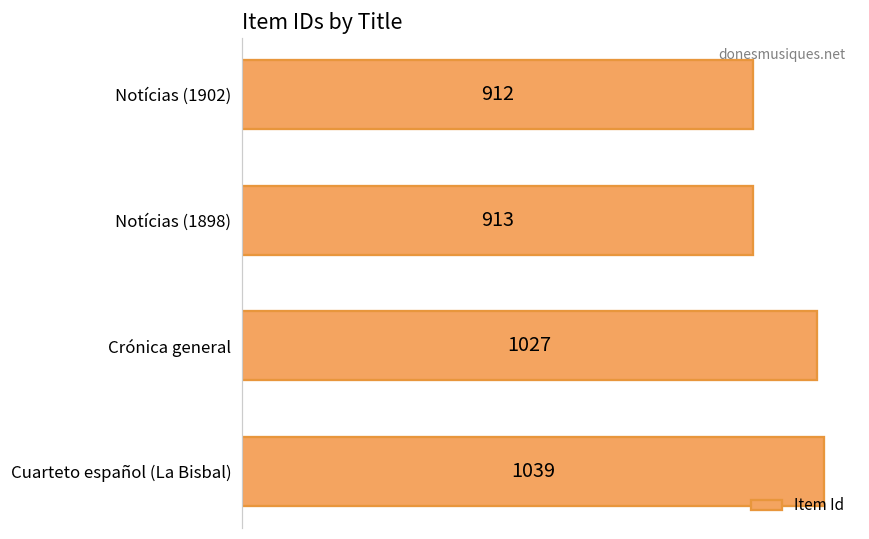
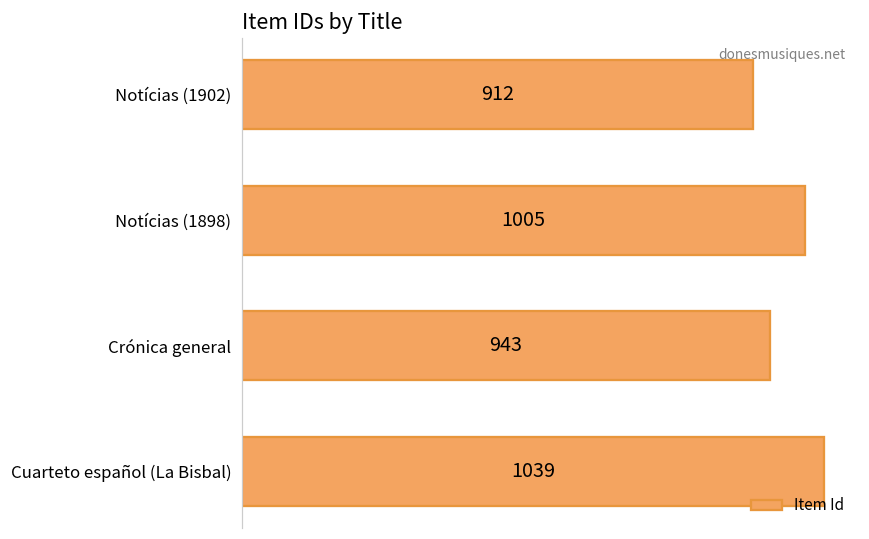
Notícias (1898): 913 -> 1005
Crónica general: 1027 -> 943
